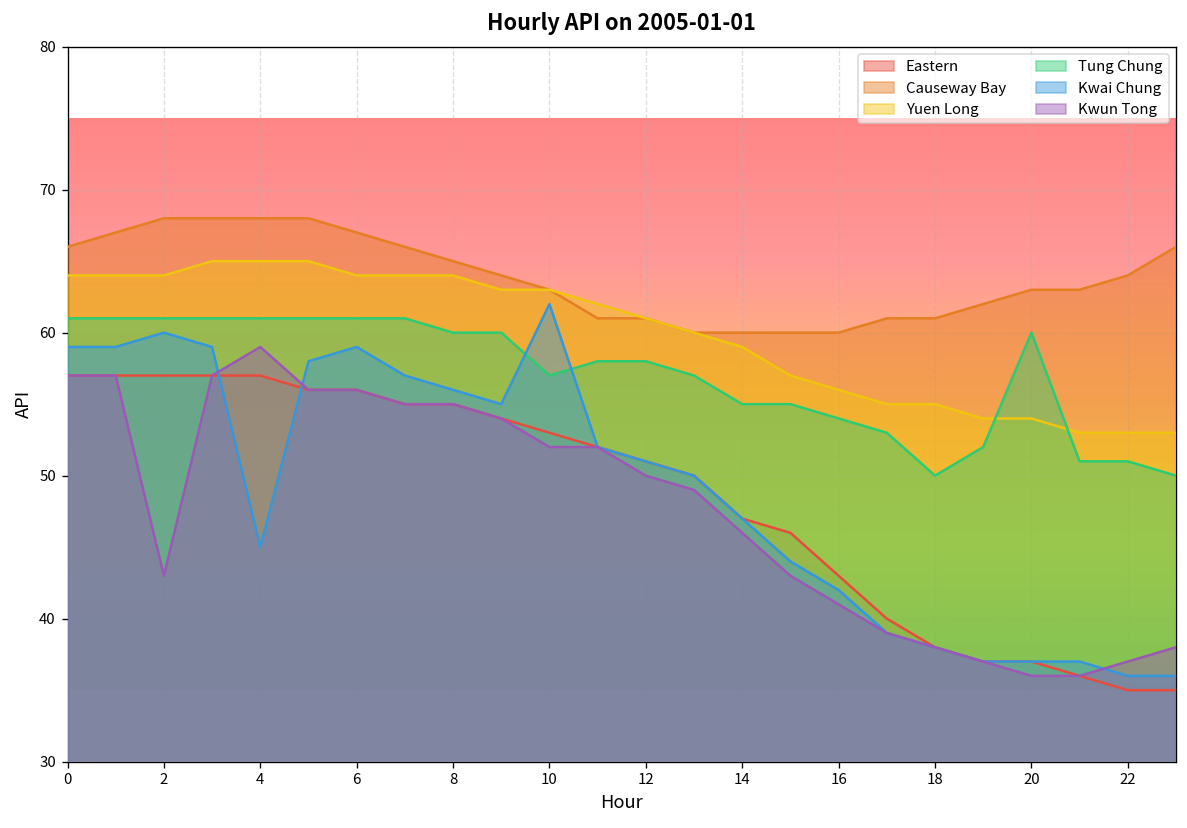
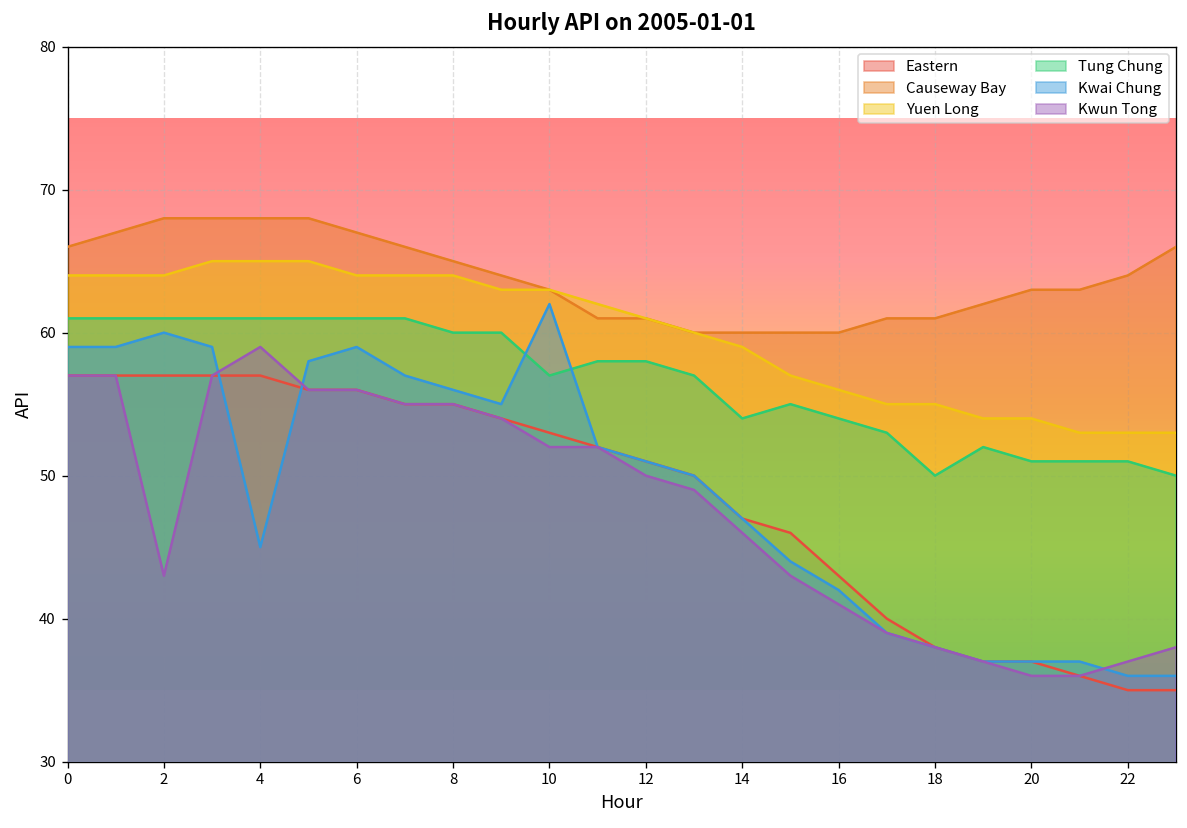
Tung Chung, 14: 55 -> 54
Tung Chung, 20: 60 -> 51
